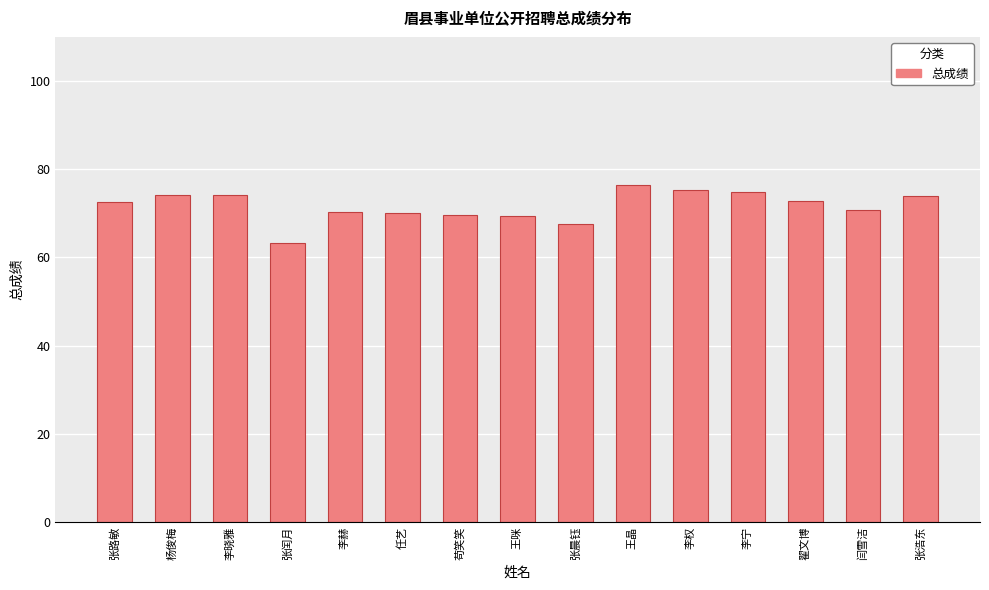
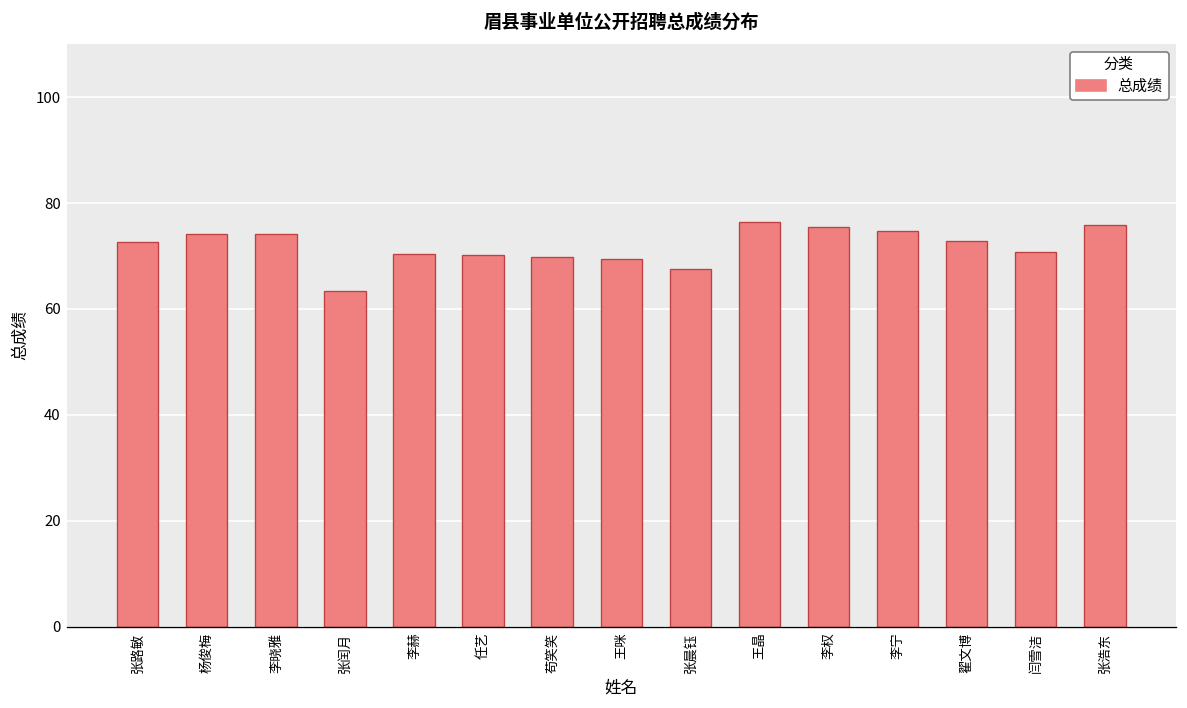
张浩东: 74 -> 76
